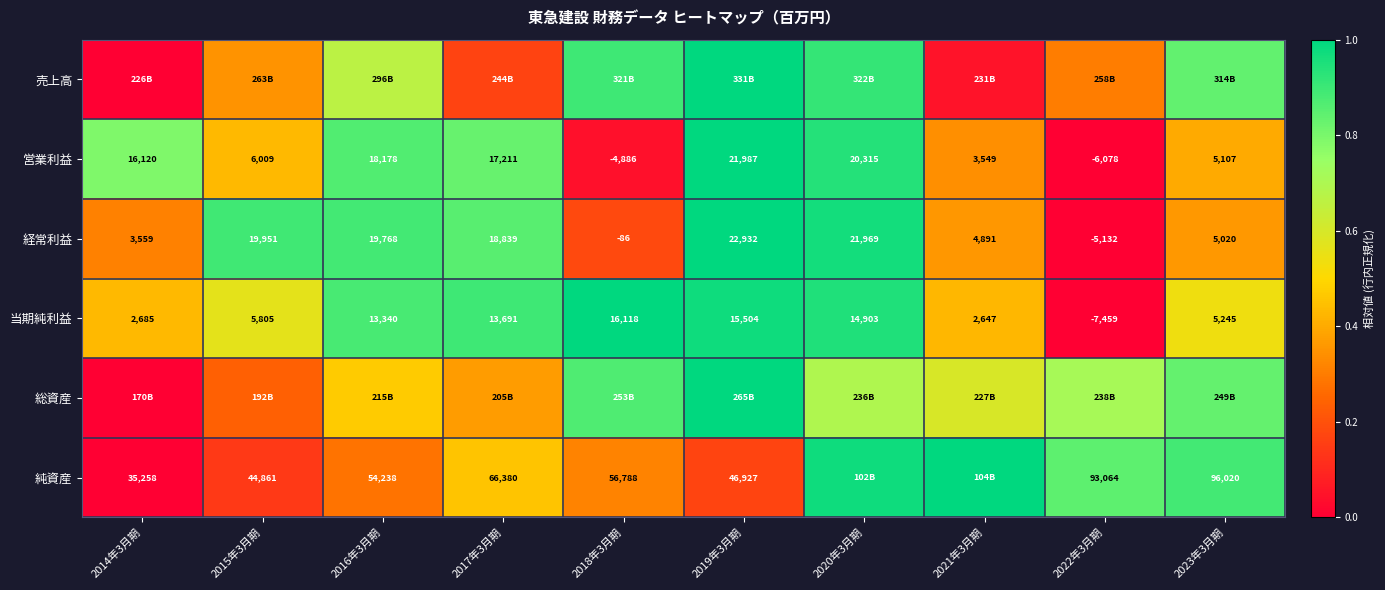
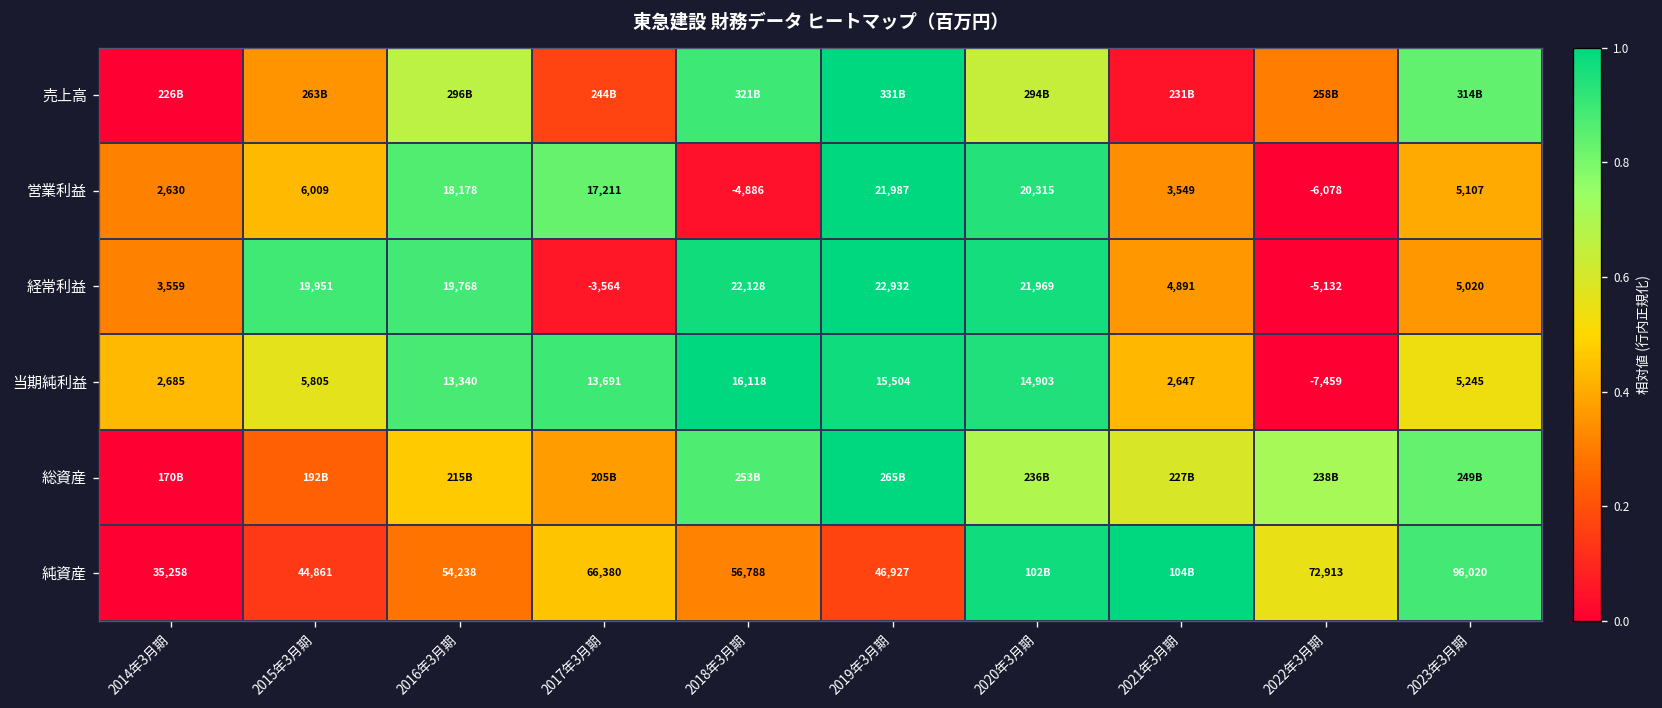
売上高, 2020年3月期: 322B -> 294B
営業利益, 2014年3月期: 16,120 -> 2,630
経常利益, 2017年3月期: 18,839 -> -3,564
経常利益, 2018年3月期: -86 -> 22,128
純資産, 2022年3月期: 93,064 -> 72,913
